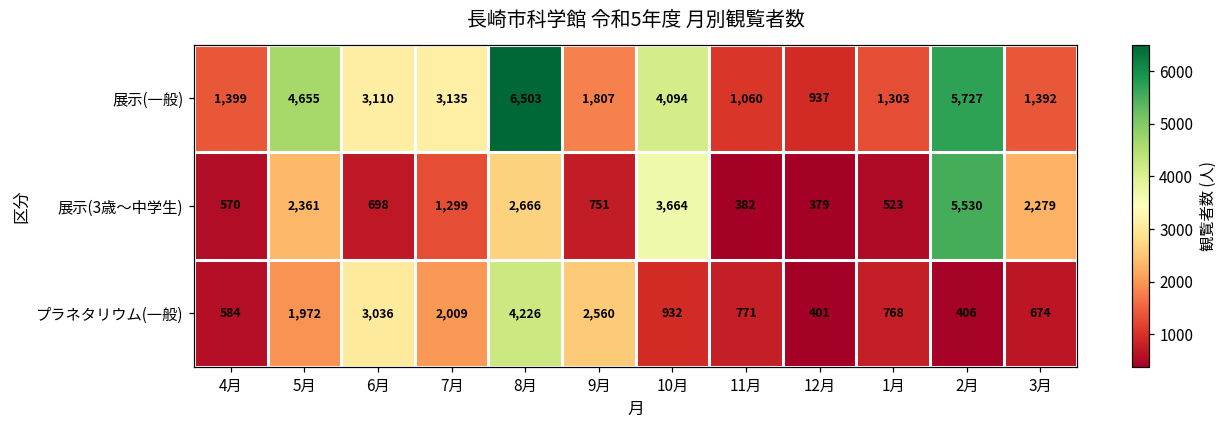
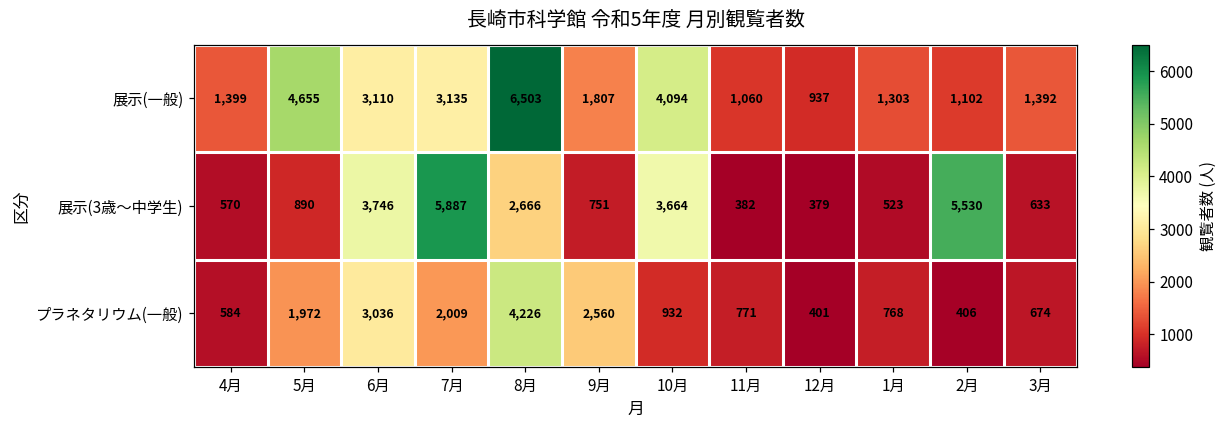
展示(一般), 2月: 5,727 -> 1,102
展示(3歳～中学生), 5月: 2,361 -> 890
展示(3歳～中学生), 6月: 698 -> 3,746
展示(3歳～中学生), 7月: 1,299 -> 5,887
展示(3歳～中学生), 3月: 2,279 -> 633
